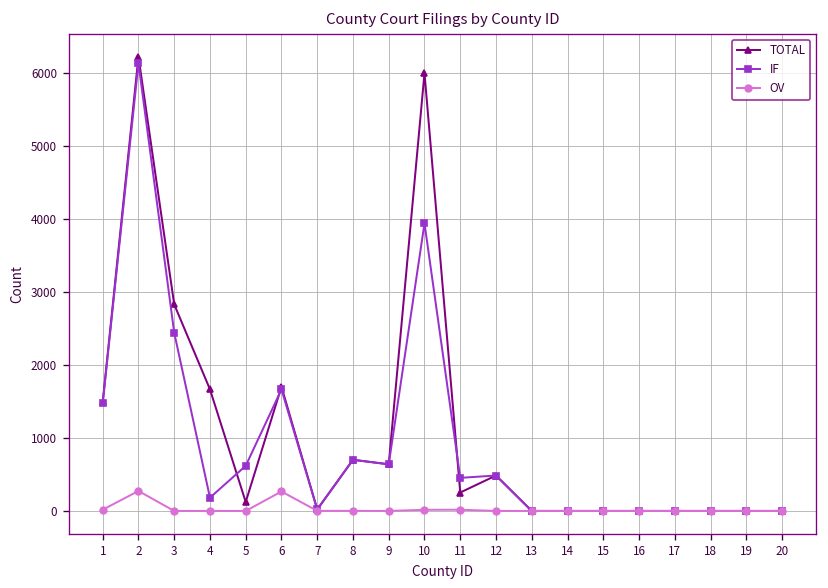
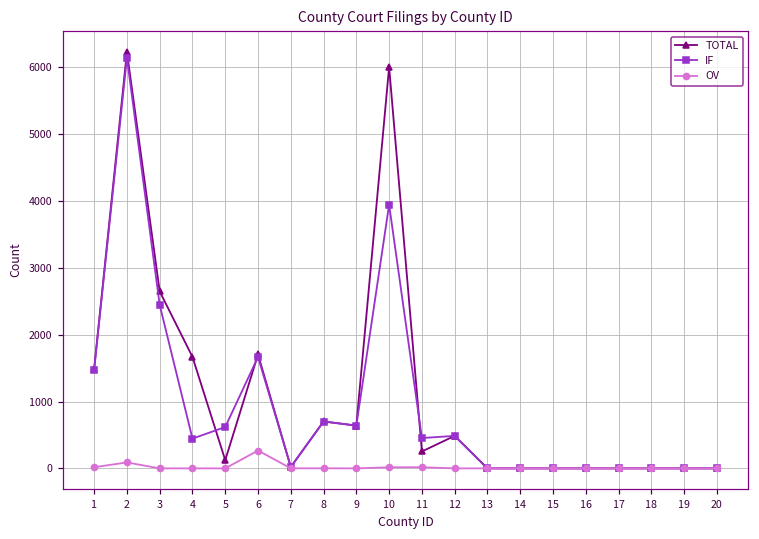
OV, 2: 300 -> 100
TOTAL, 3: 2800 -> 2600
IF, 4: 200 -> 400
